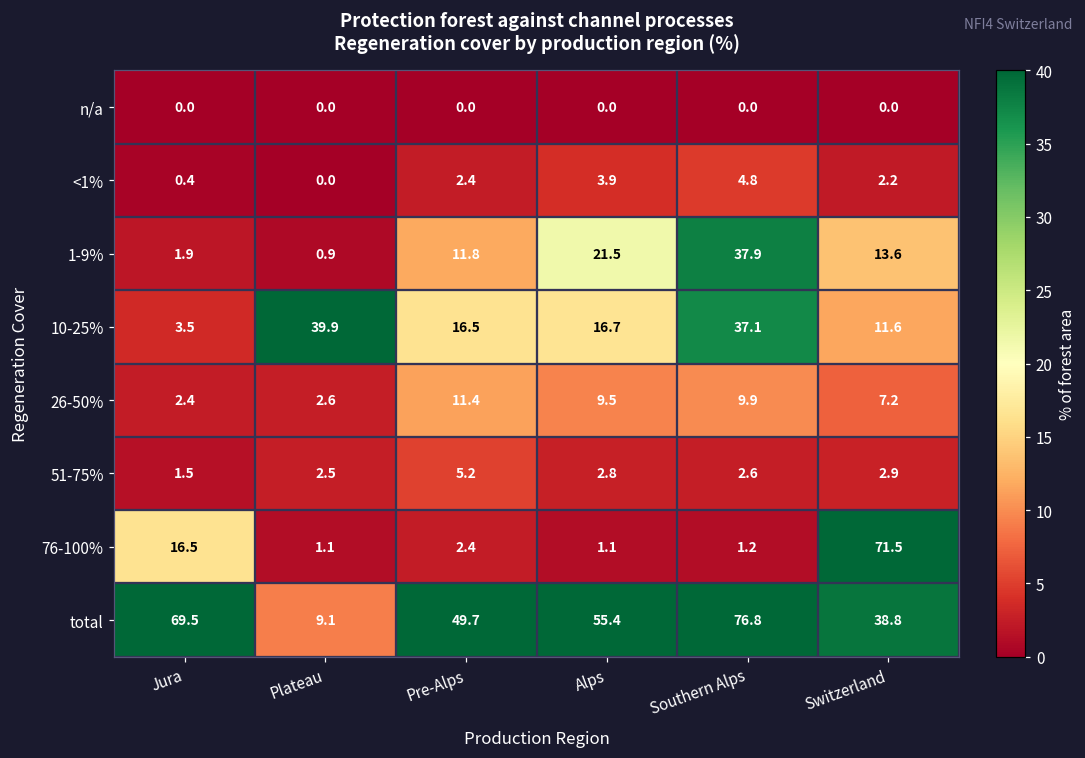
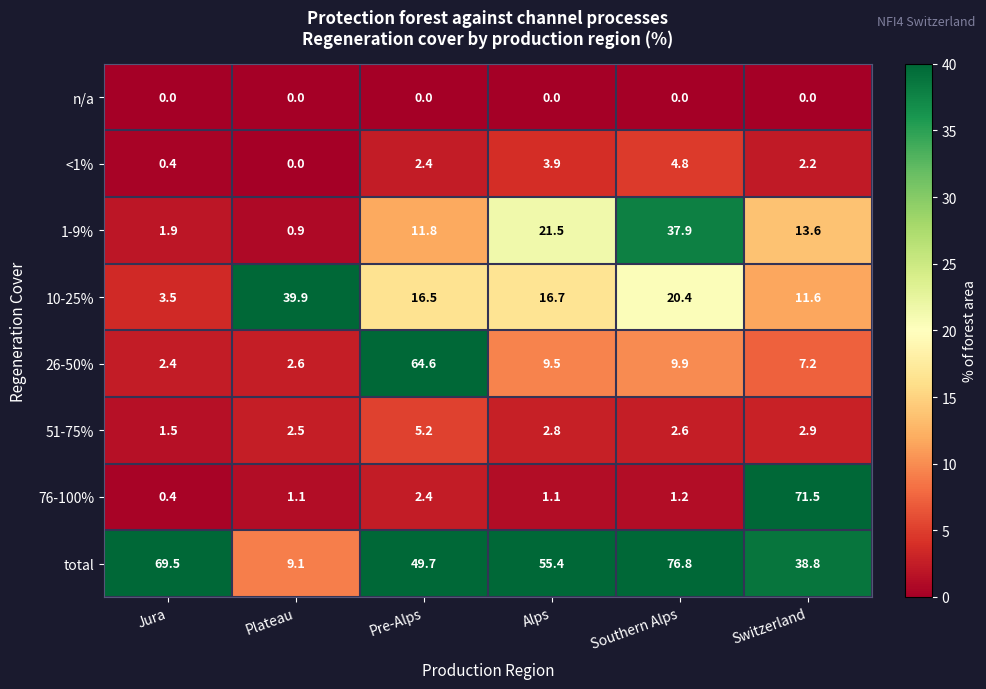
10-25%, Southern Alps: 37.1 -> 20.4
26-50%, Pre-Alps: 11.4 -> 64.6
76-100%, Jura: 16.5 -> 0.4
